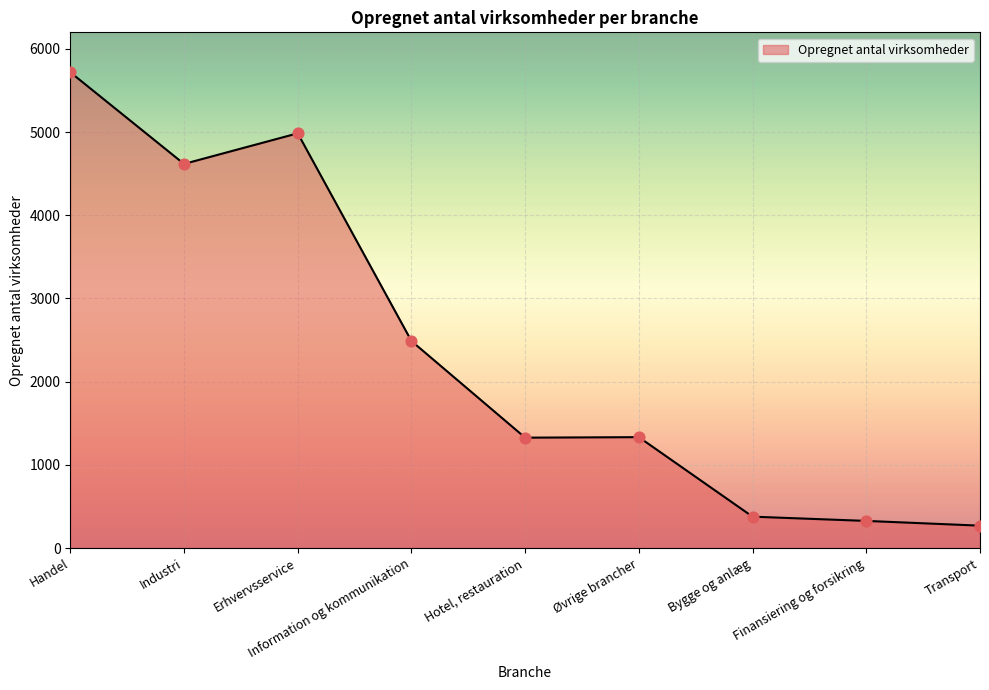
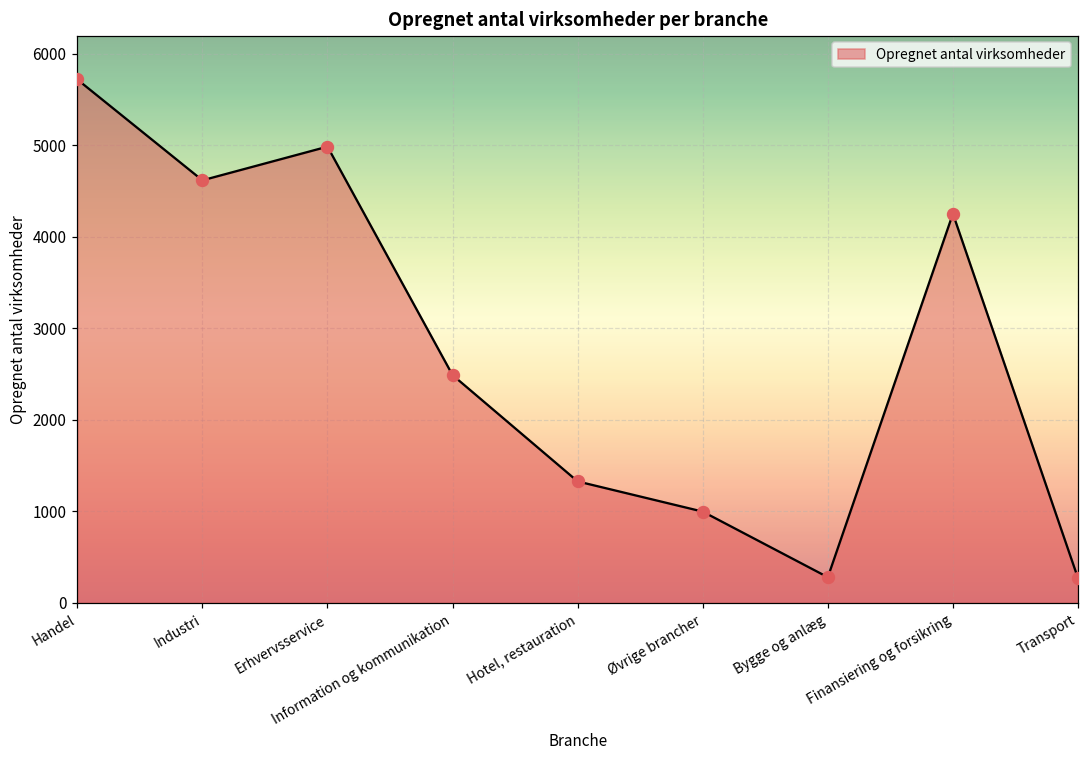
Øvrige brancher: 1300 -> 1000
Bygge og anlæg: 400 -> 300
Finansiering og forsikring: 300 -> 4300
